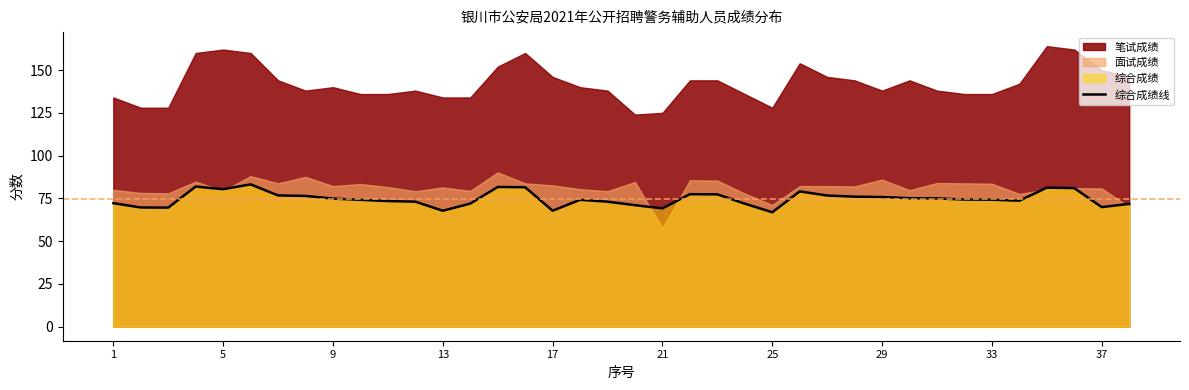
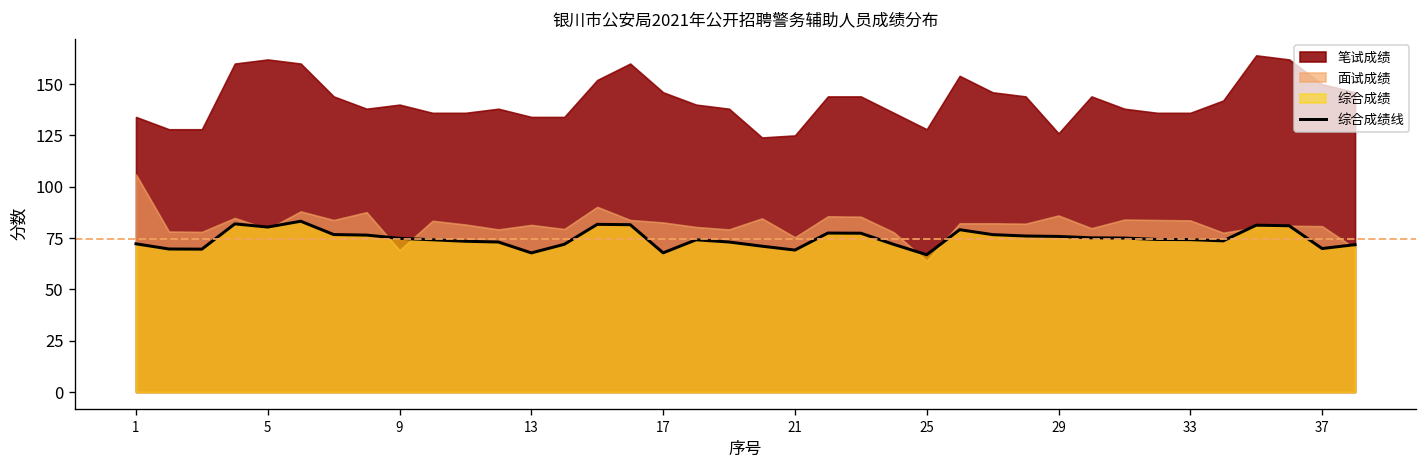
面试成绩, 1: 80 -> 106
面试成绩, 9: 82 -> 69
面试成绩, 21: 58 -> 75
面试成绩, 25: 71 -> 64
笔试成绩, 29: 138 -> 126
